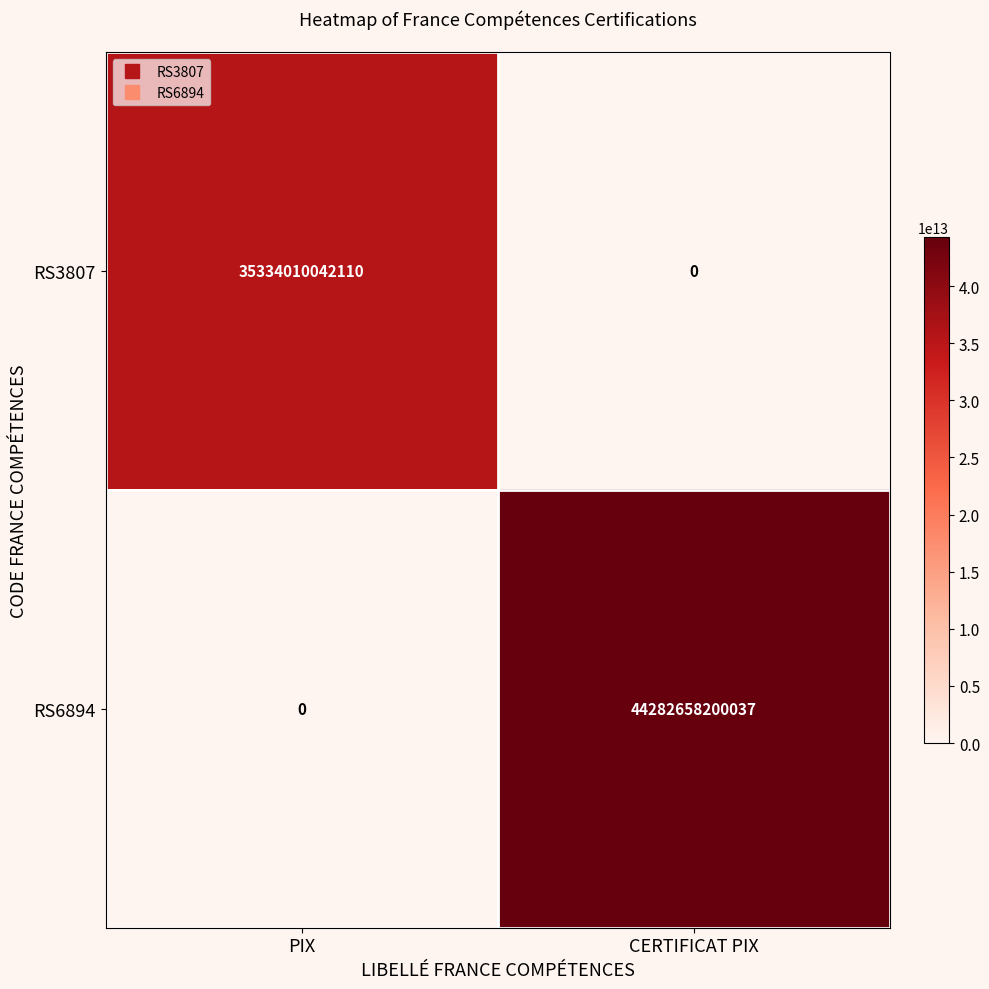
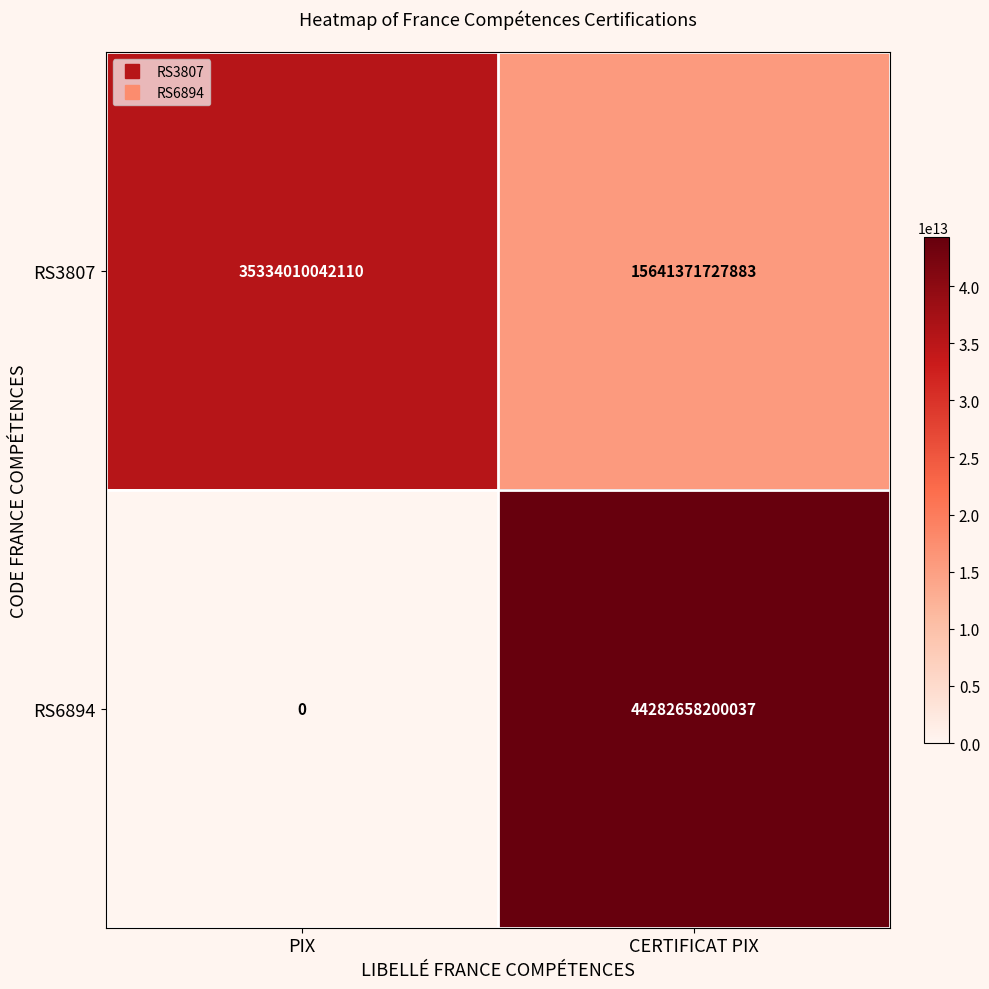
RS3807, CERTIFICAT PIX: 0 -> 15641371727883
